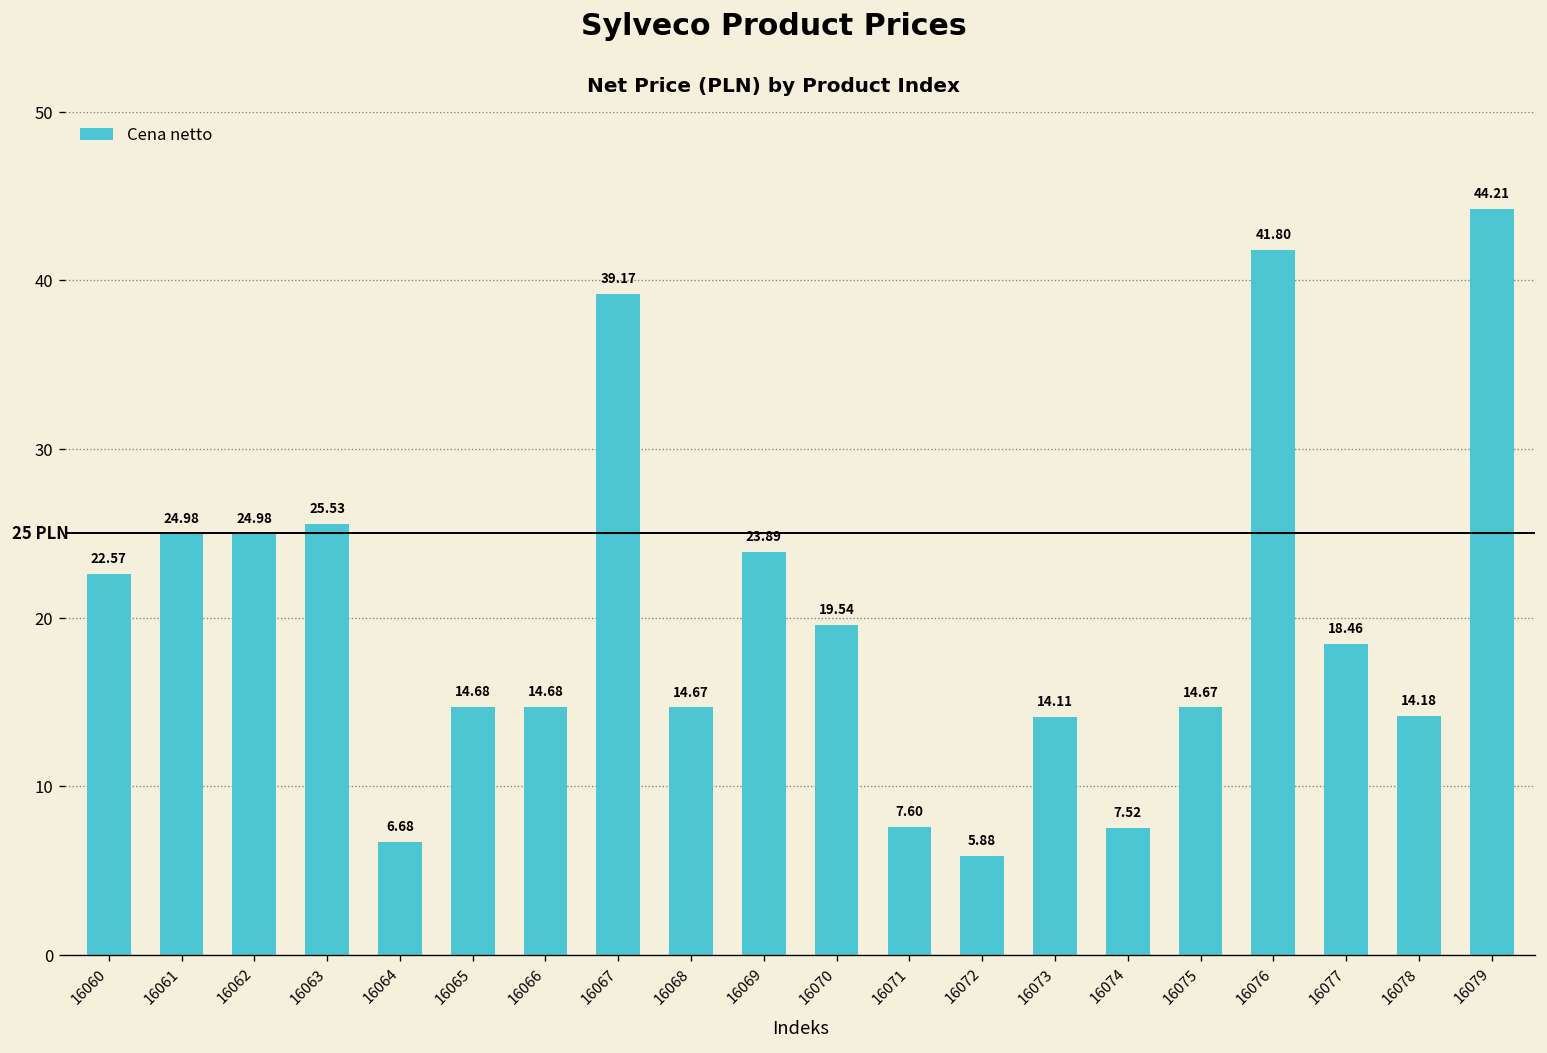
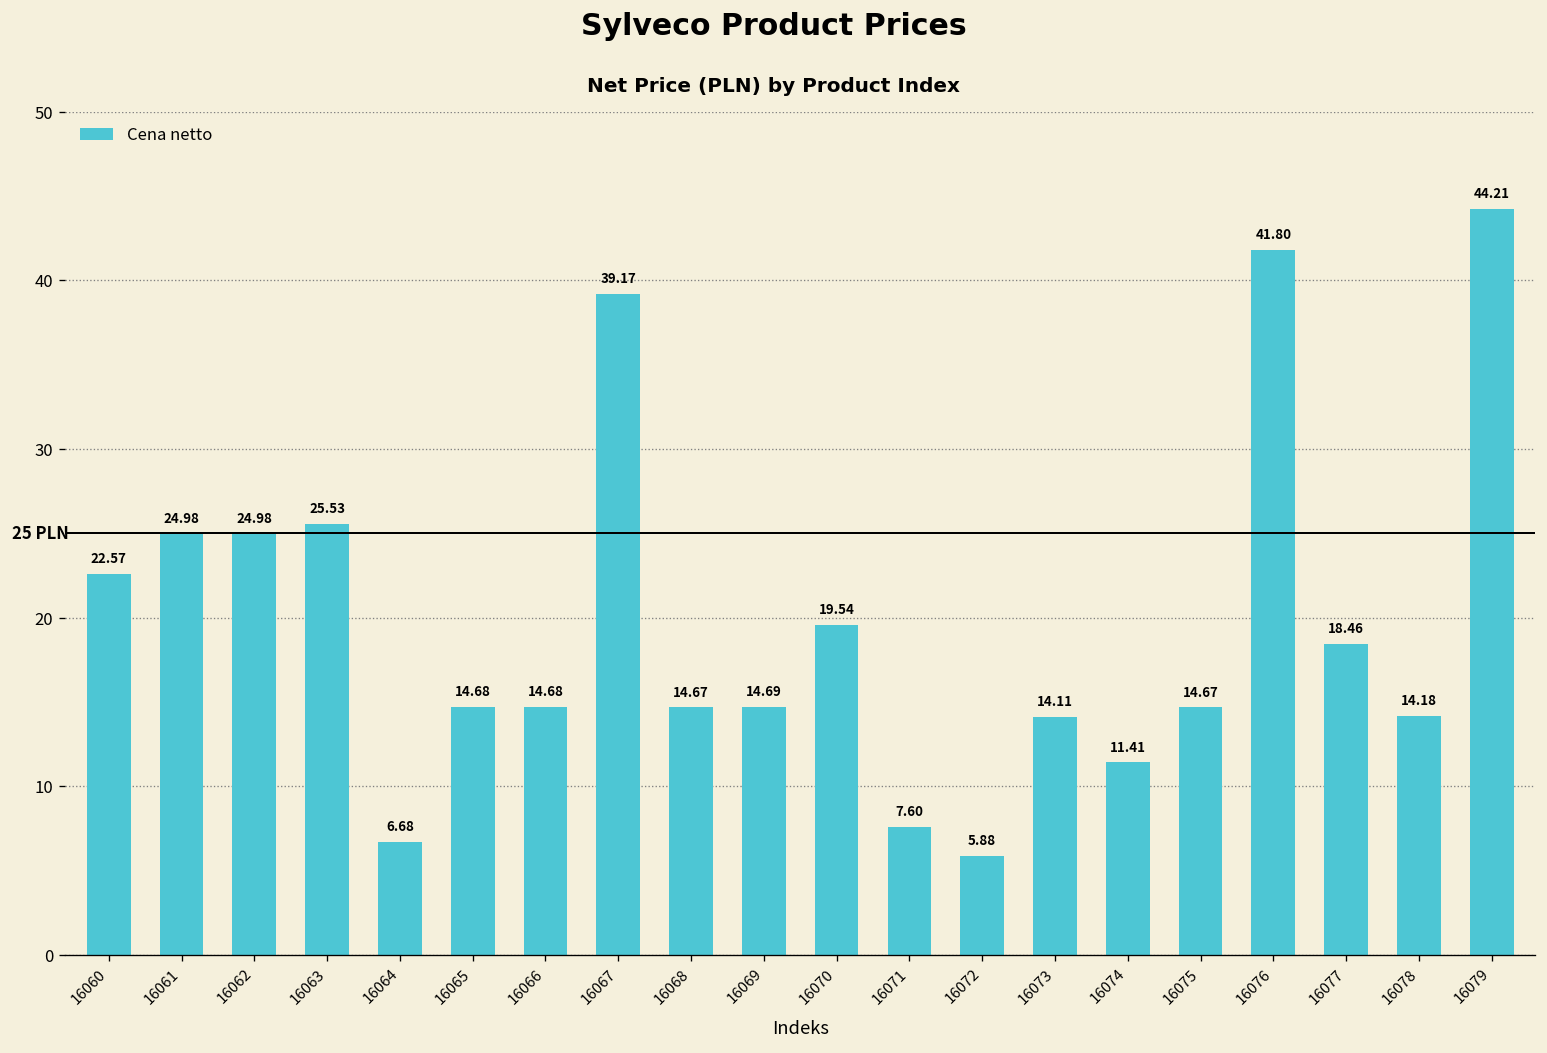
16069: 23.89 -> 14.69
16074: 7.52 -> 11.41
